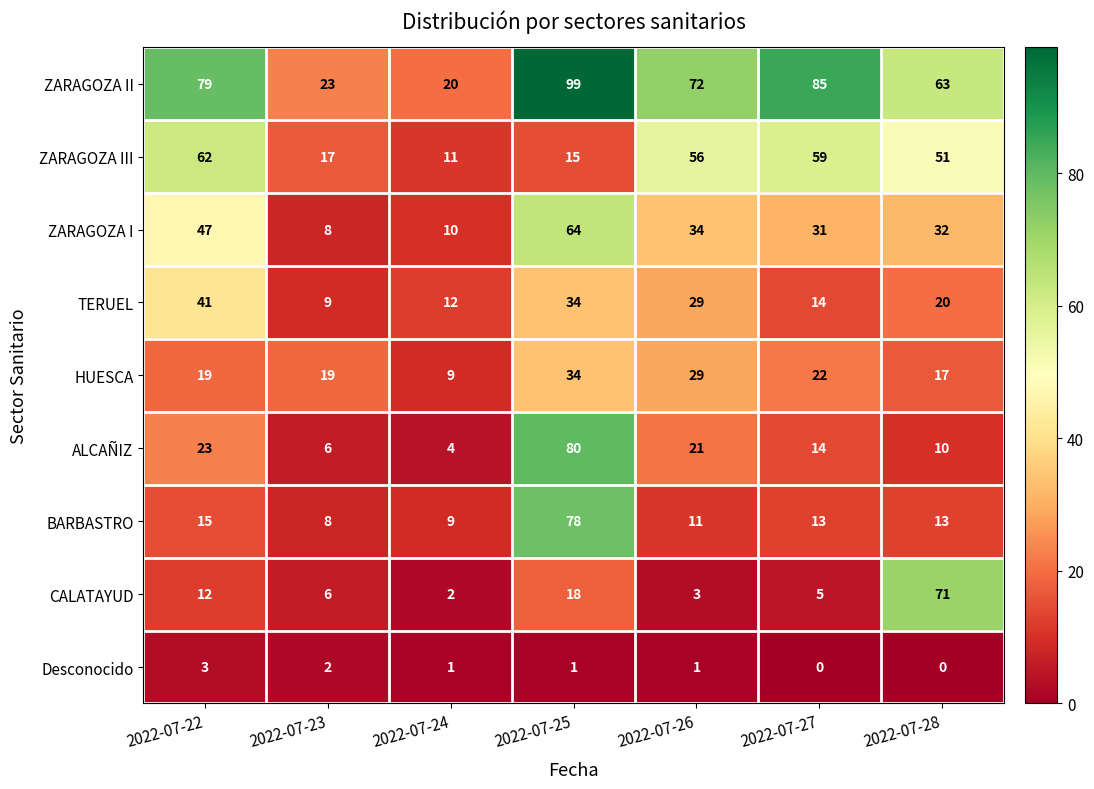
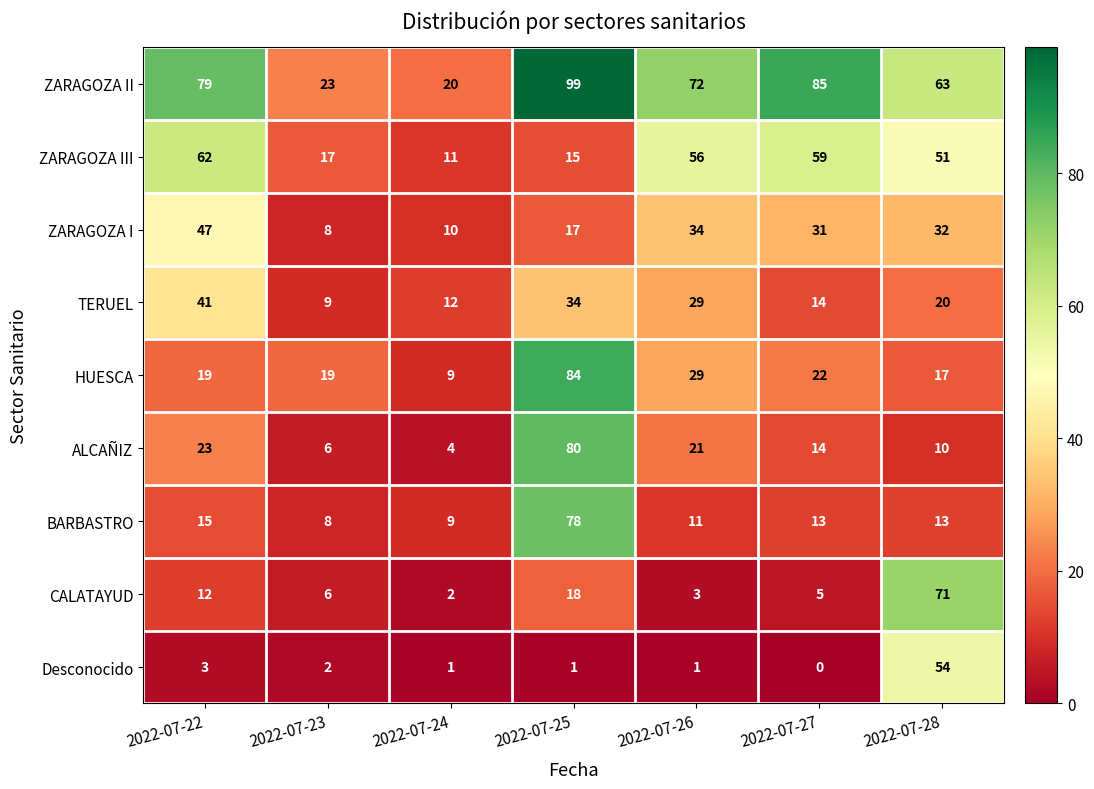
ZARAGOZA I, 2022-07-25: 64 -> 17
HUESCA, 2022-07-25: 34 -> 84
Desconocido, 2022-07-28: 0 -> 54
